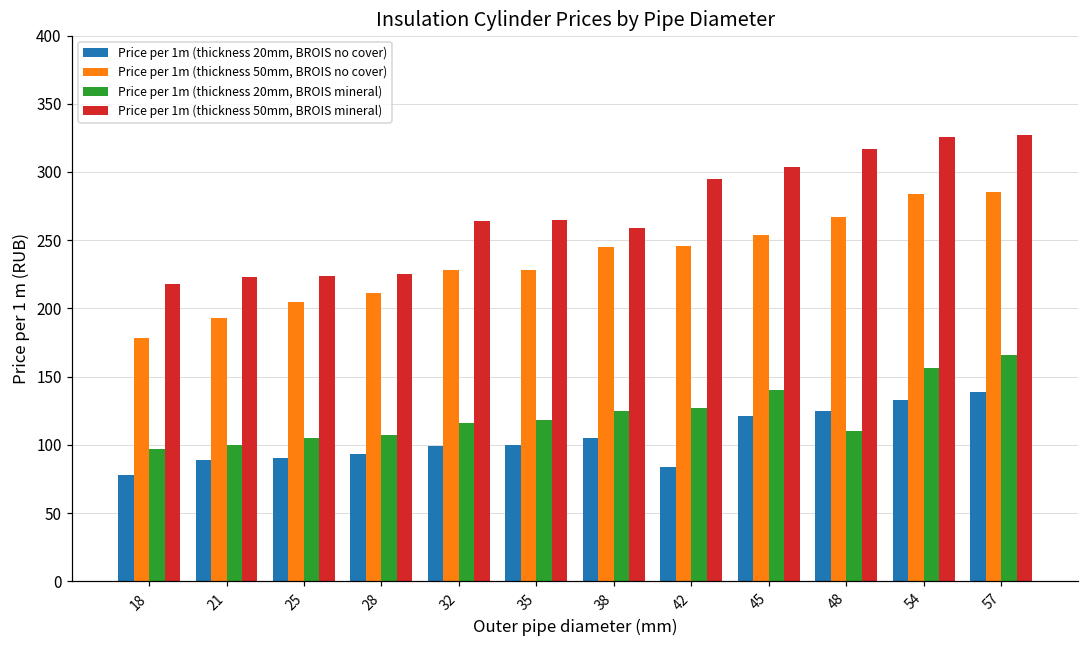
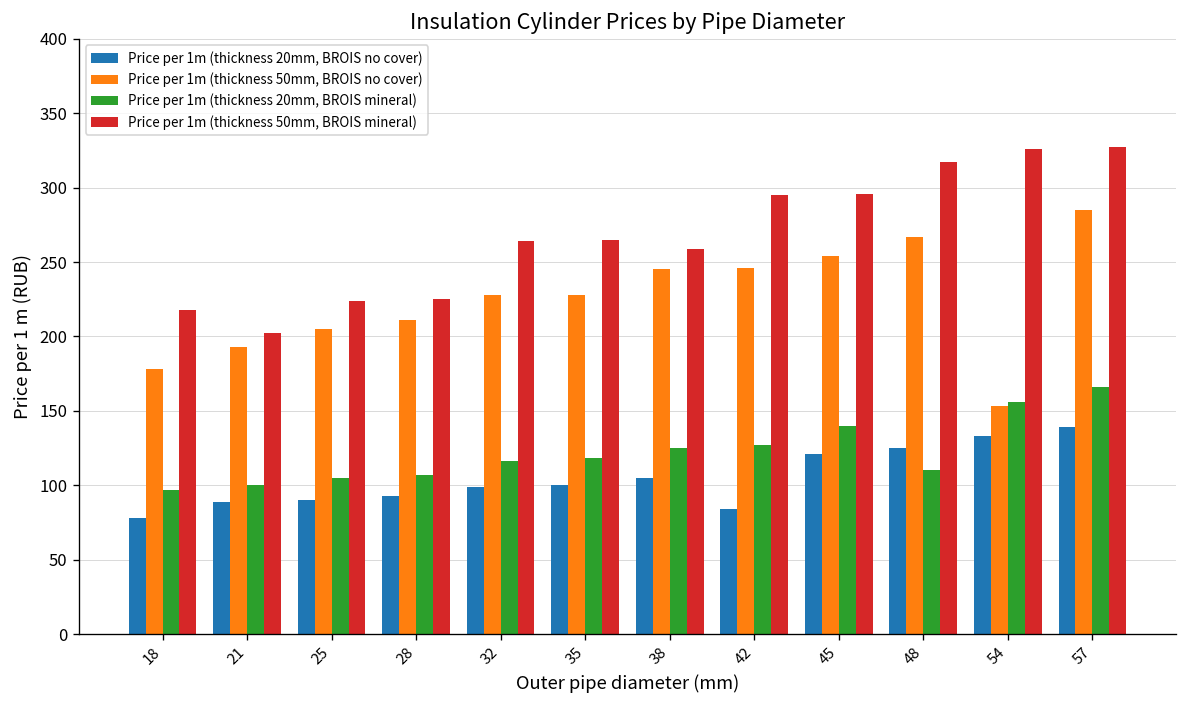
Price per 1m (thickness 50mm, BROIS mineral), 21: 223 -> 202
Price per 1m (thickness 50mm, BROIS mineral), 45: 304 -> 296
Price per 1m (thickness 50mm, BROIS no cover), 54: 284 -> 153
